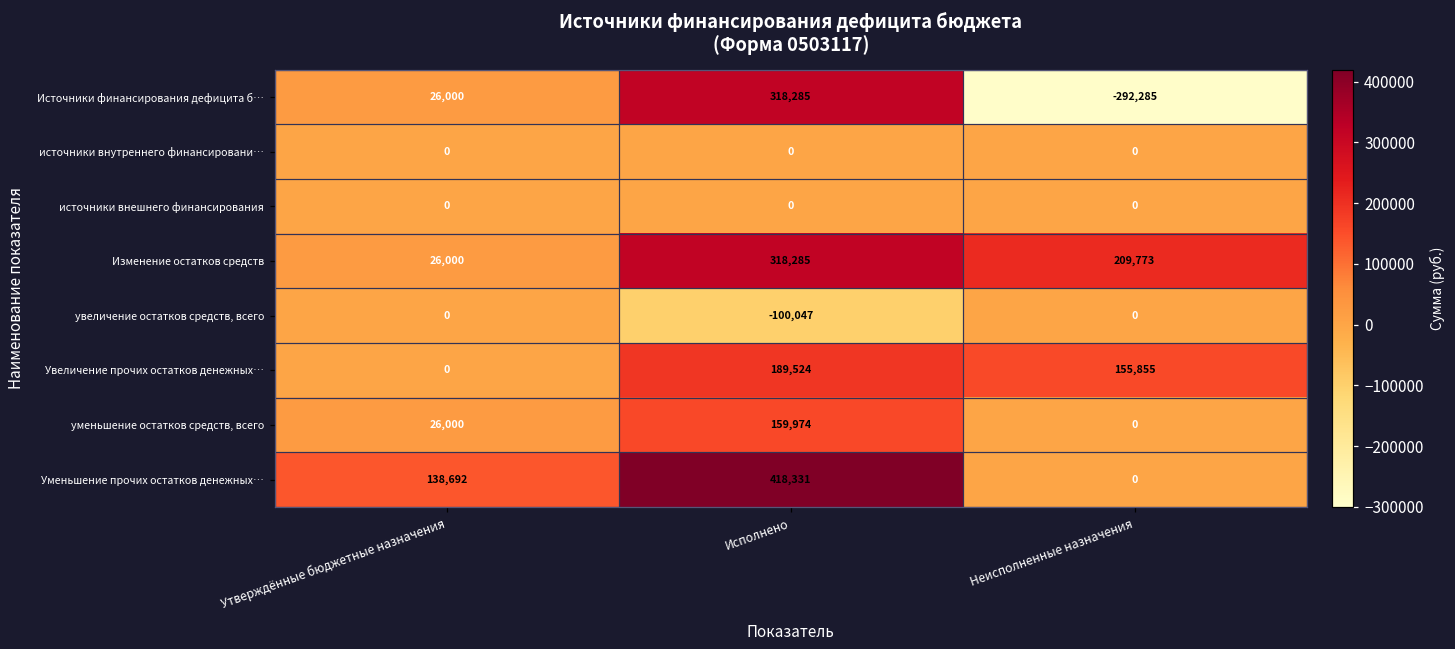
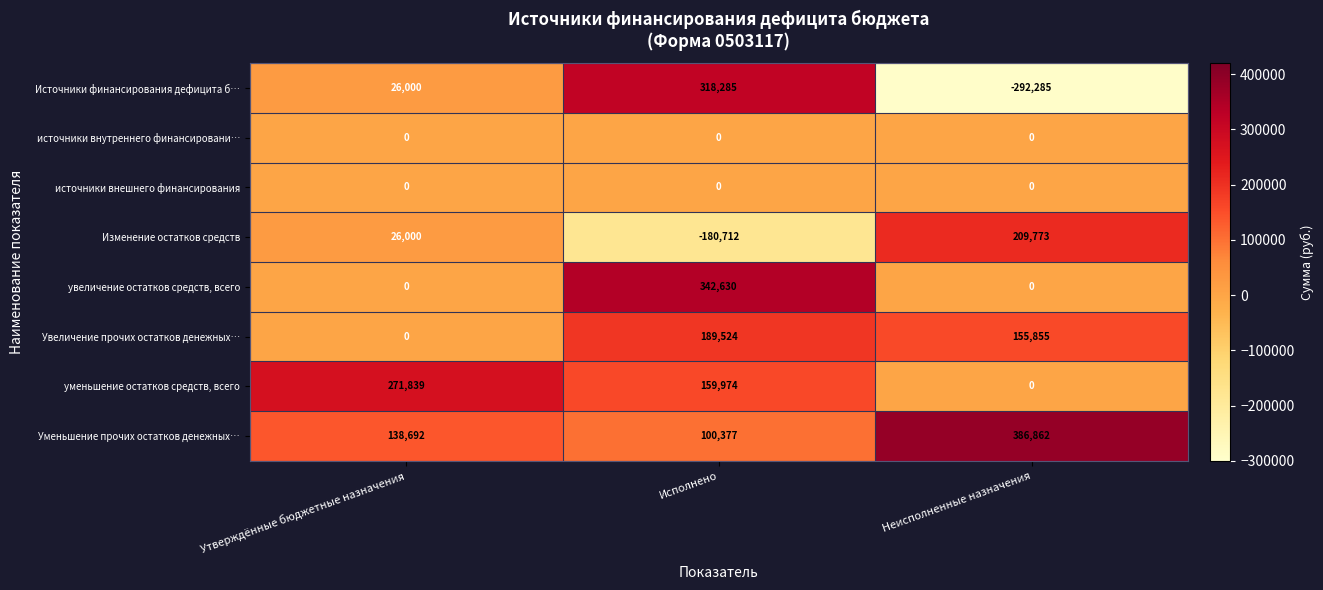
Изменение остатков средств, Исполнено: 318,285 -> -180,712
увеличение остатков средств, всего, Исполнено: -100,047 -> 342,630
уменьшение остатков средств, всего, Утверждённые бюджетные назначения: 26,000 -> 271,839
Уменьшение прочих остатков денежных…, Исполнено: 418,331 -> 100,377
Уменьшение прочих остатков денежных…, Неисполненные назначения: 0 -> 386,862
